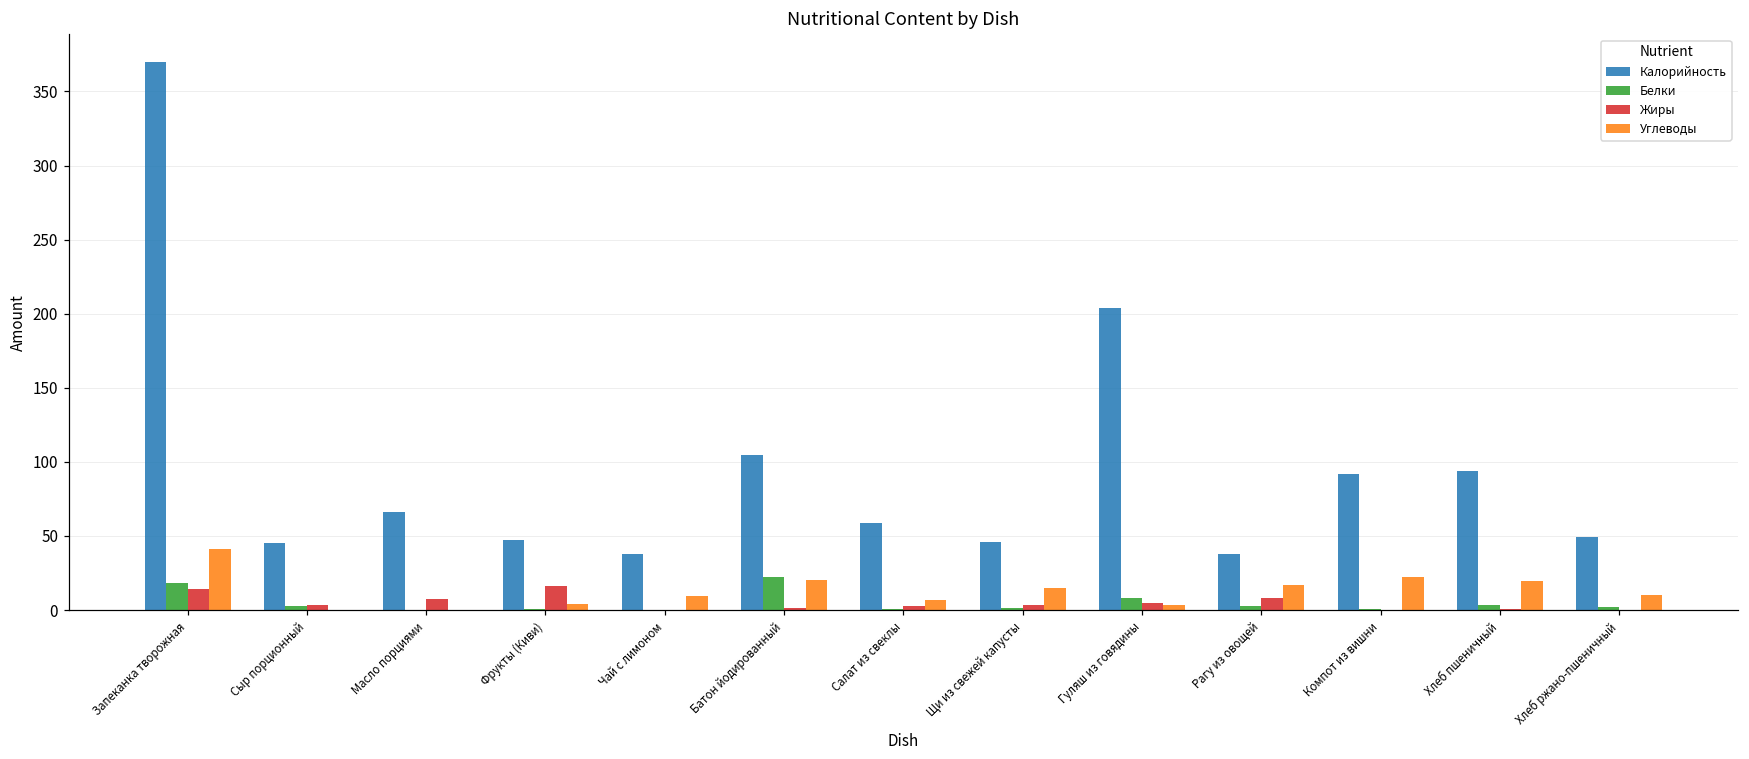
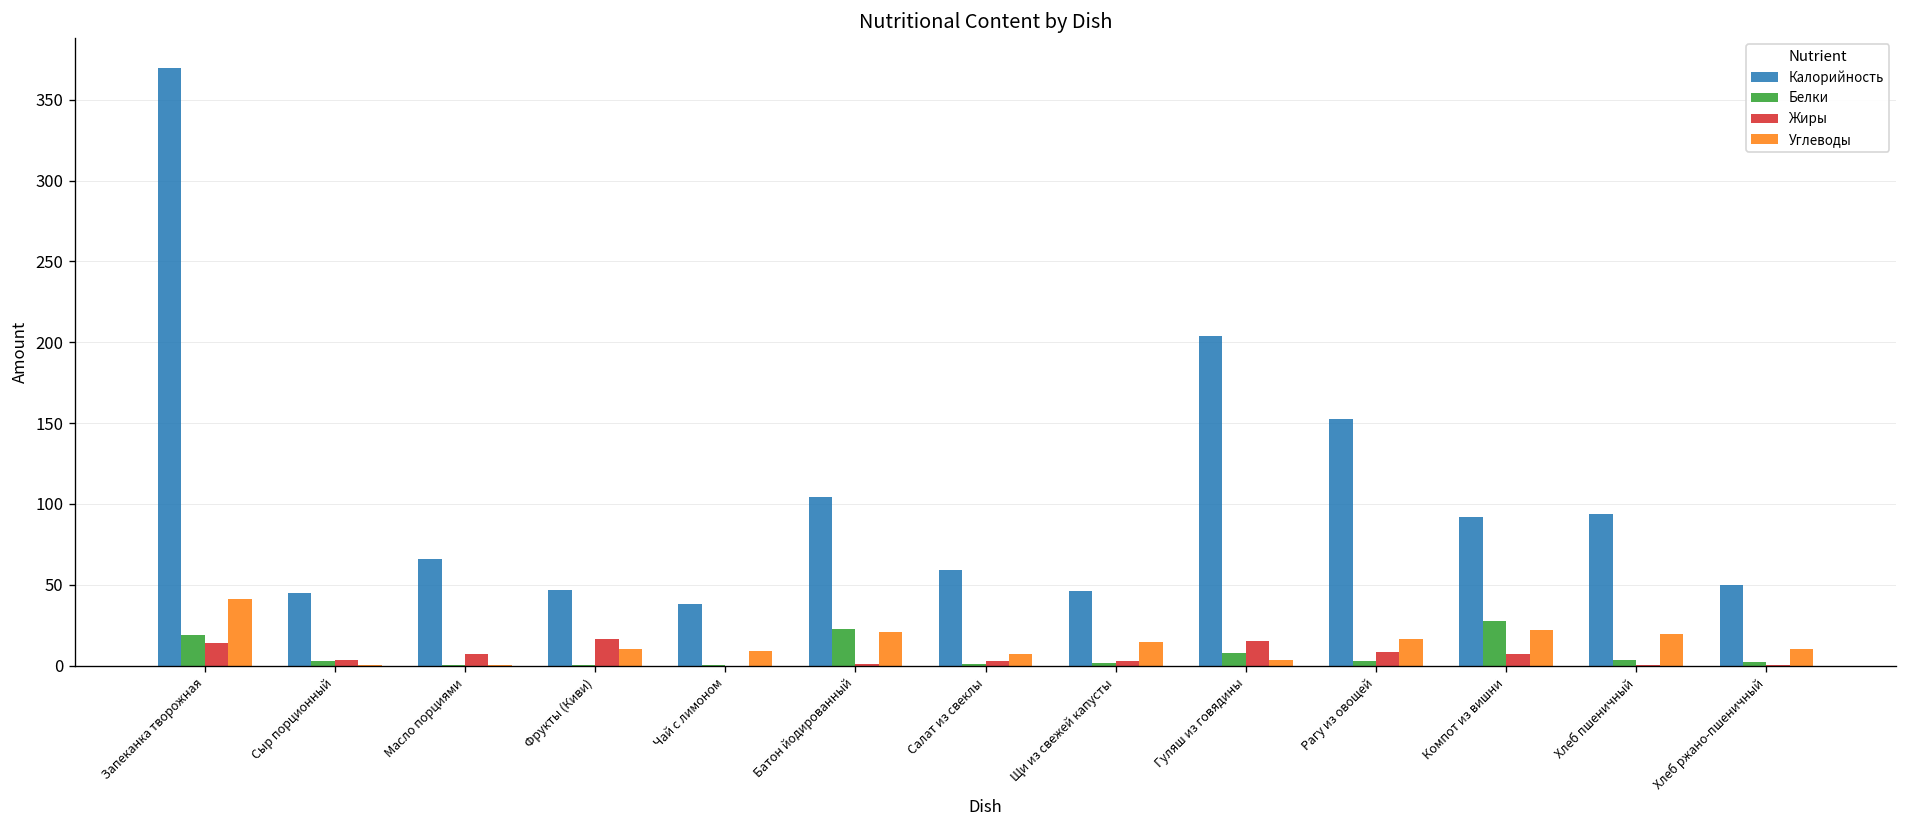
Углеводы, Фрукты (Киви): 4 -> 10
Жиры, Гуляш из говядины: 5 -> 15
Калорийность, Рагу из овощей: 38 -> 153
Белки, Компот из вишни: 0 -> 27
Жиры, Компот из вишни: 0 -> 7
